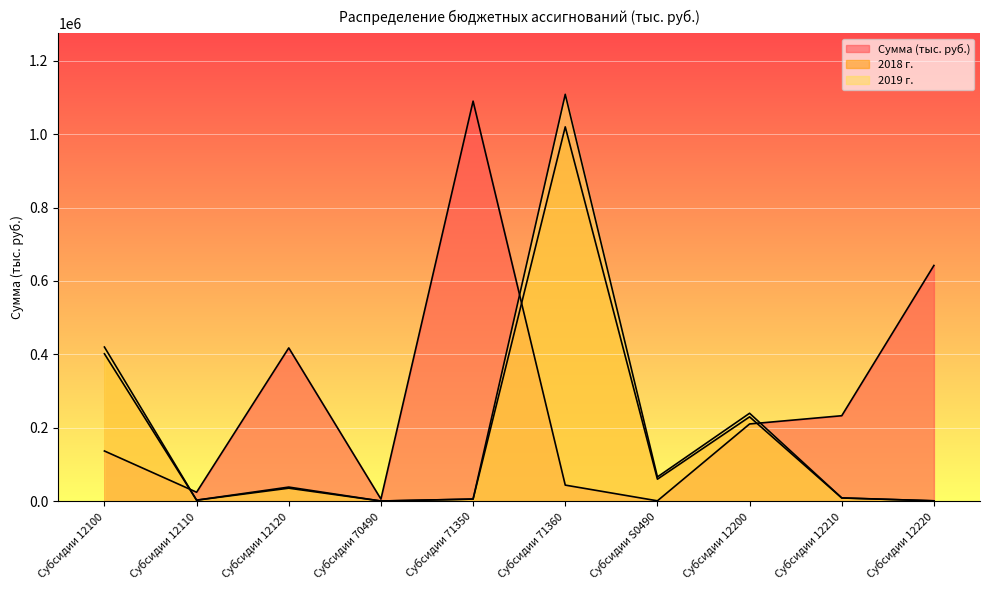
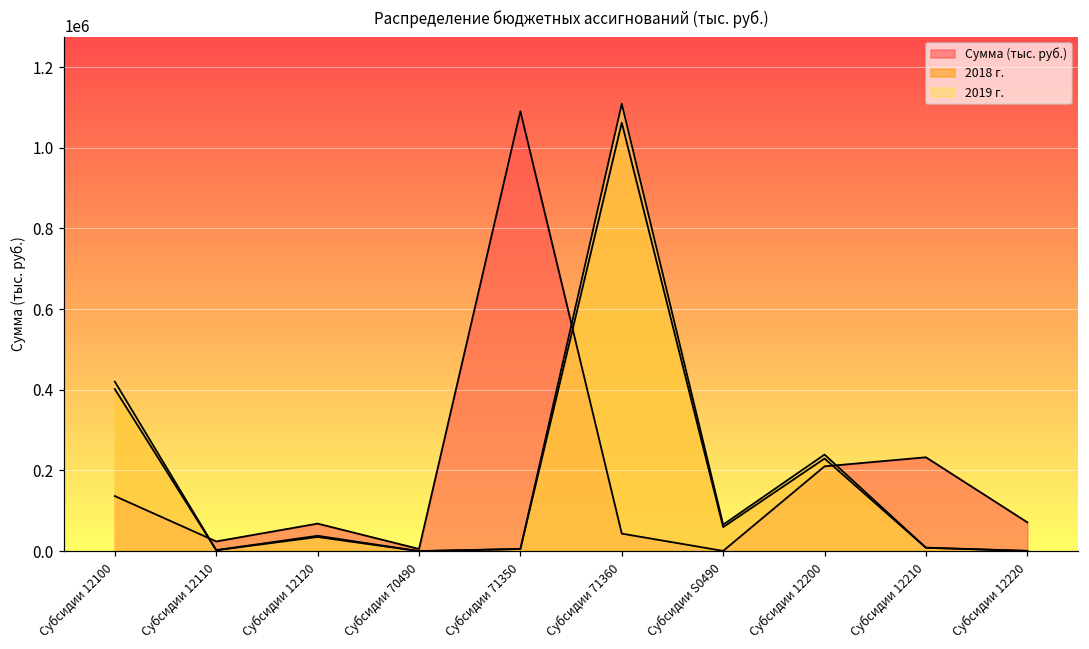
Сумма (тыс. руб.), Субсидии 12120: 420000 -> 70000
2018 г., Субсидии 71360: 1020000 -> 1060000
Сумма (тыс. руб.), Субсидии 12220: 640000 -> 70000
